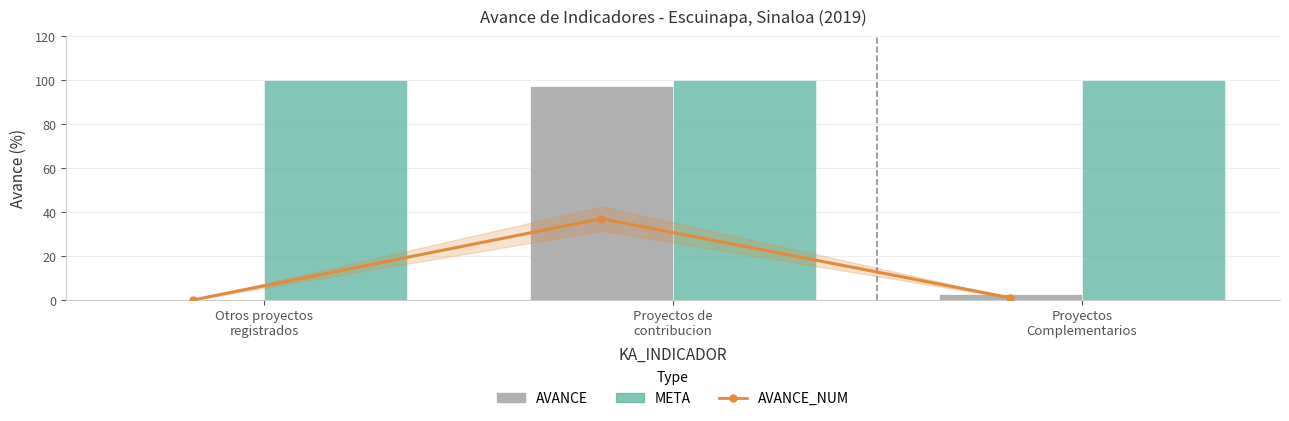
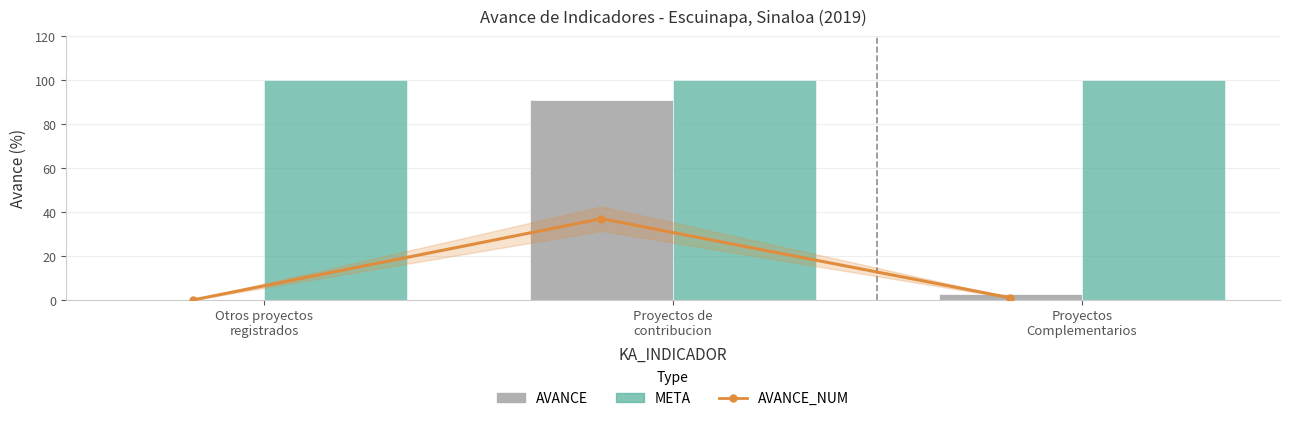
AVANCE, Proyectos de contribucion: 97 -> 91
